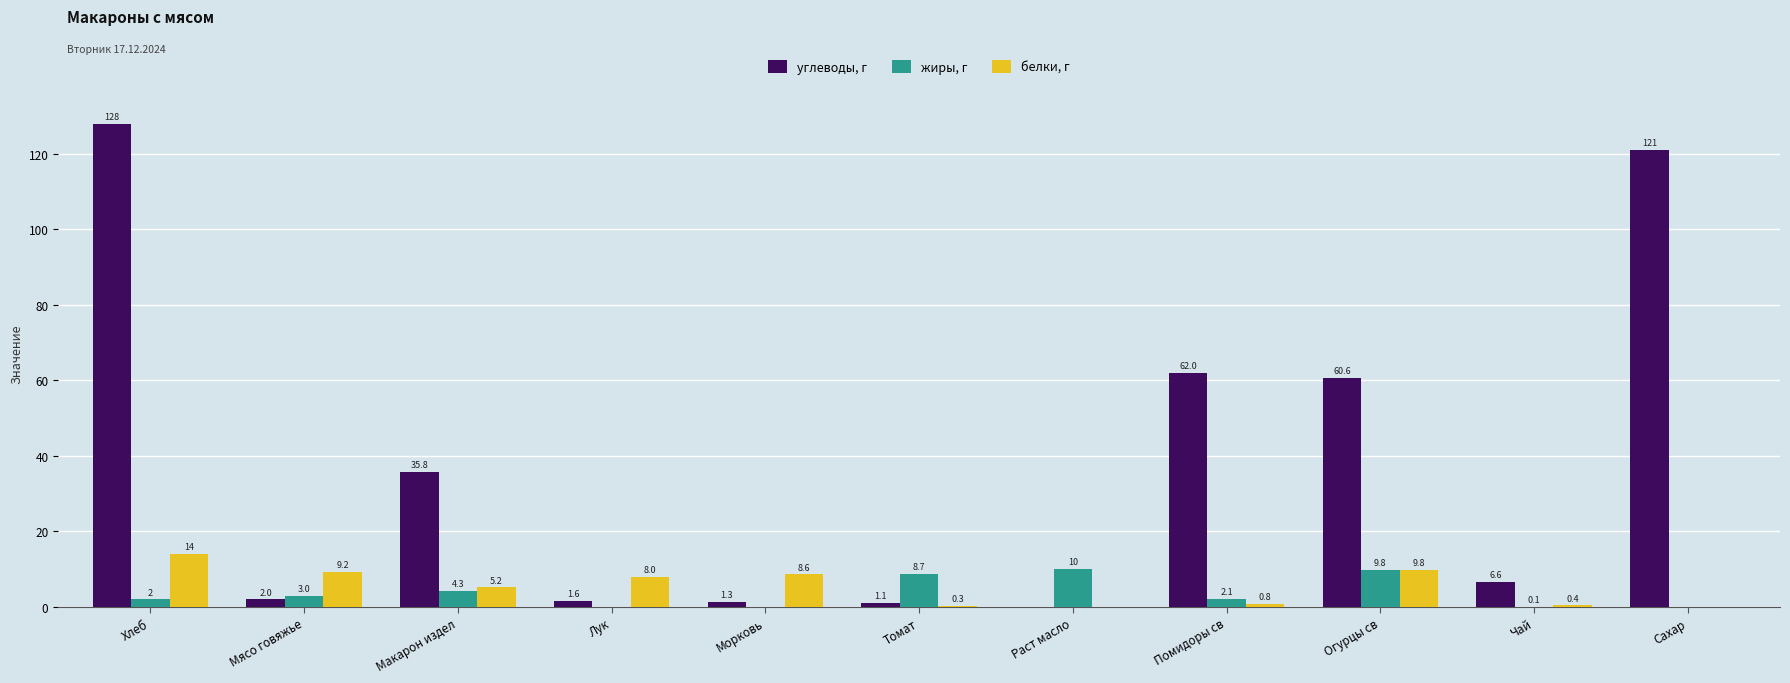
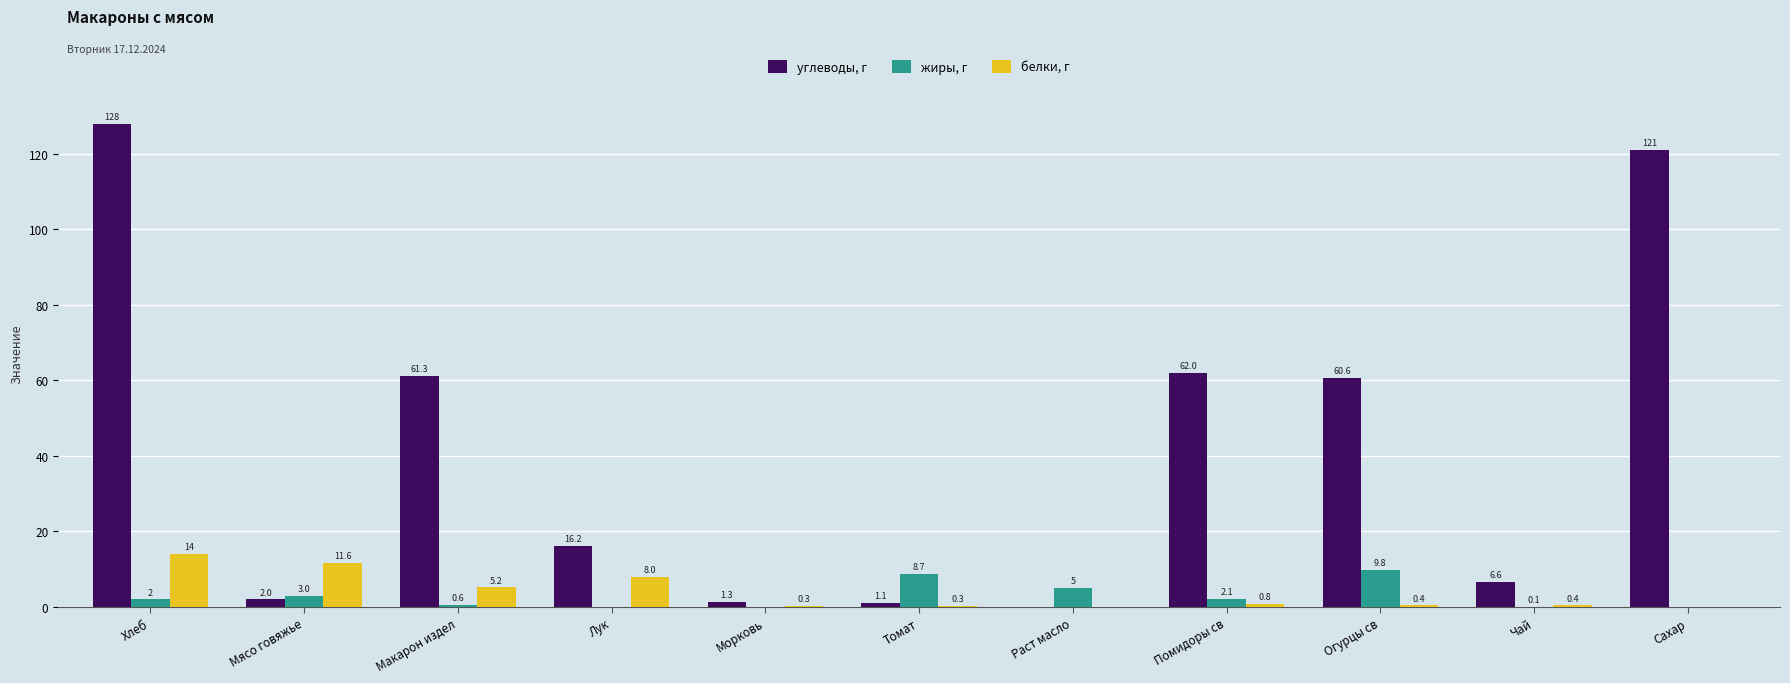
белки, г, Мясо говяжье: 9.2 -> 11.6
углеводы, г, Макарон издел: 35.8 -> 61.3
жиры, г, Макарон издел: 4.3 -> 0.6
углеводы, г, Лук: 1.6 -> 16.2
белки, г, Морковь: 8.6 -> 0.3
жиры, г, Раст масло: 10 -> 5
белки, г, Огурцы св: 9.8 -> 0.4
